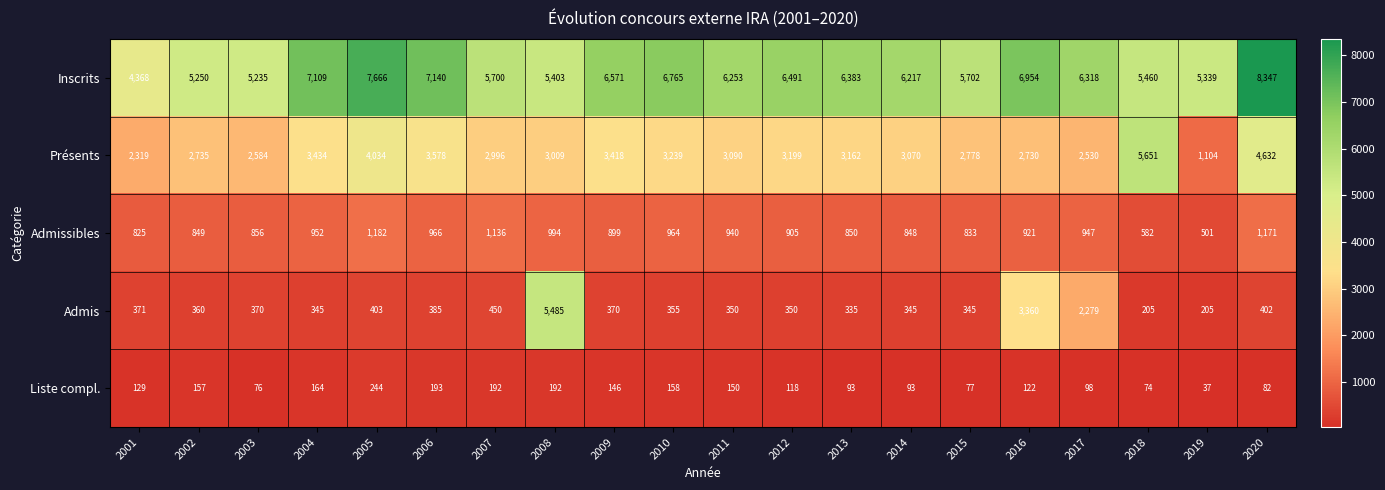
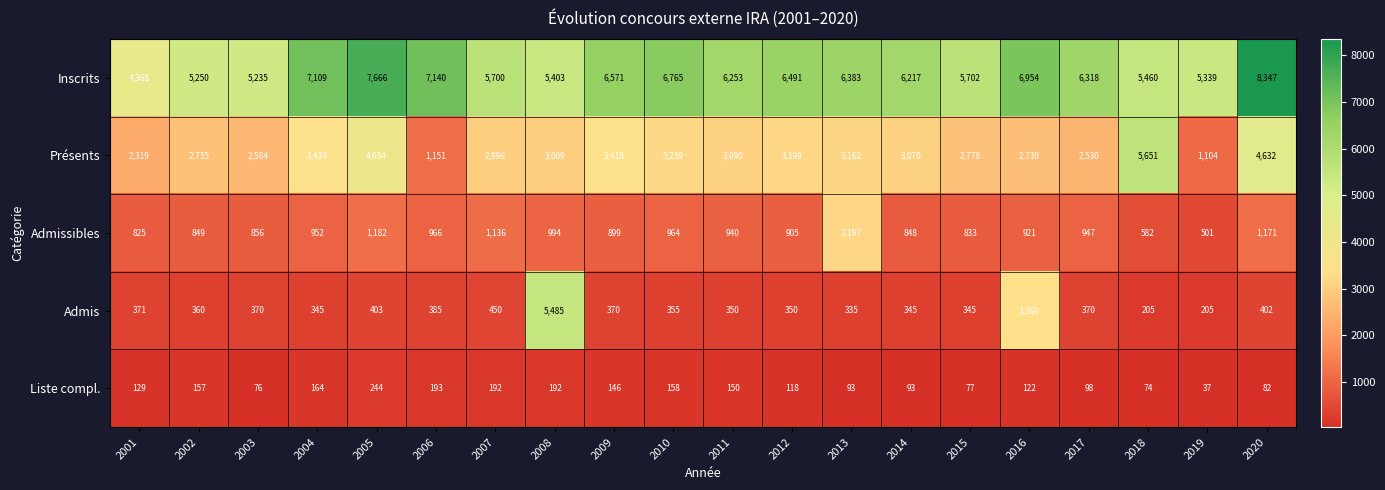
Présents, 2006: 3,578 -> 1,151
Admissibles, 2013: 850 -> 3,197
Admis, 2017: 2,279 -> 370
